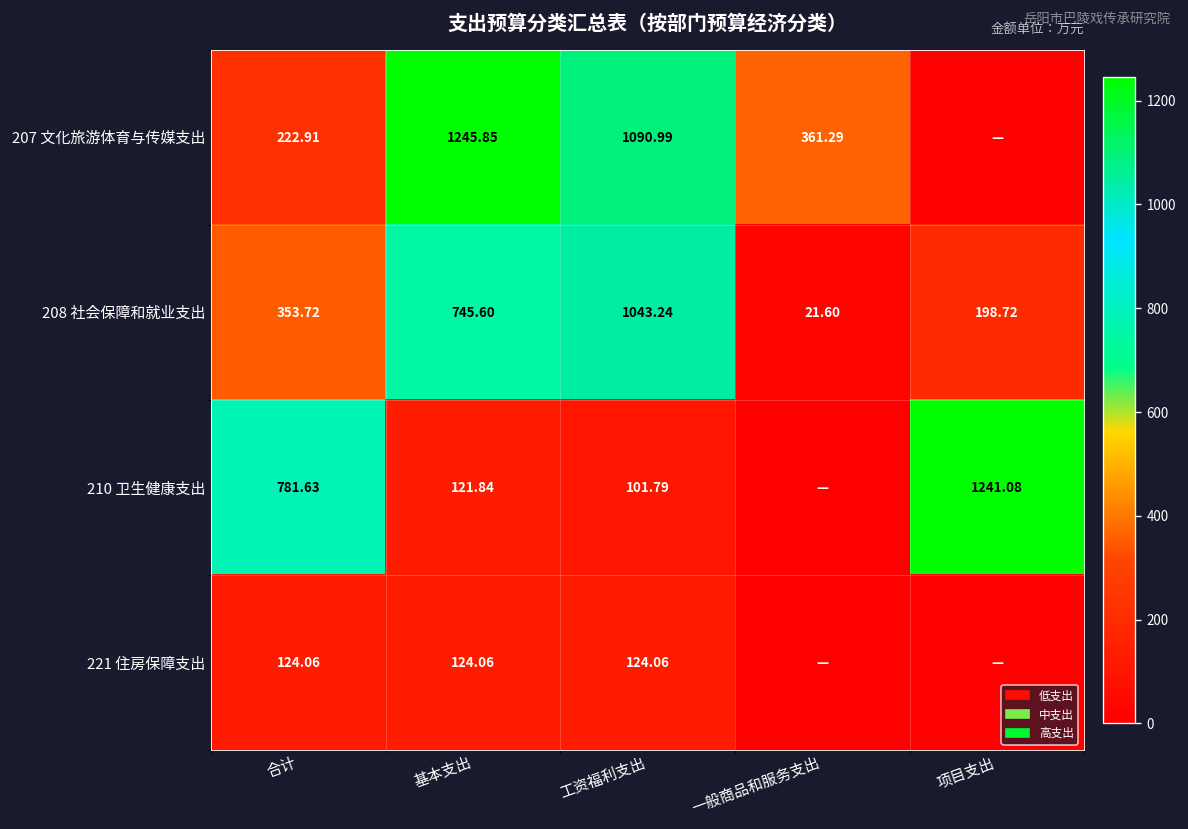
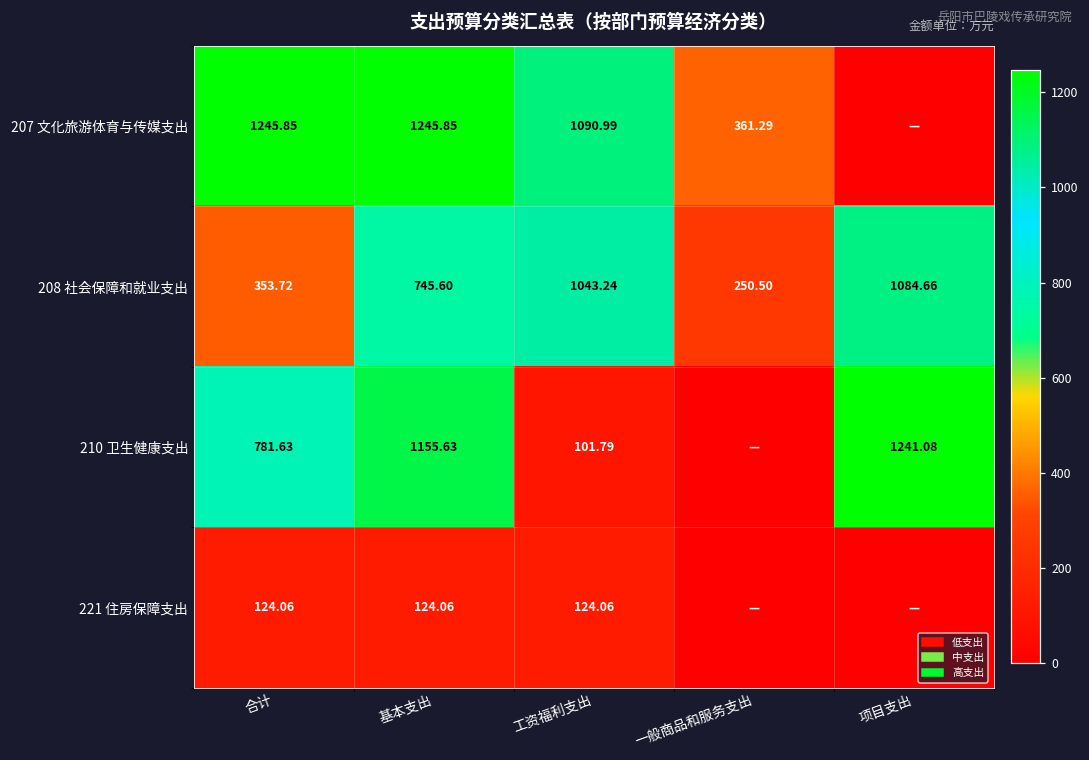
207 文化旅游体育与传媒支出, 合计: 222.91 -> 1245.85
208 社会保障和就业支出, 一般商品和服务支出: 21.60 -> 250.50
208 社会保障和就业支出, 项目支出: 198.72 -> 1084.66
210 卫生健康支出, 基本支出: 121.84 -> 1155.63
